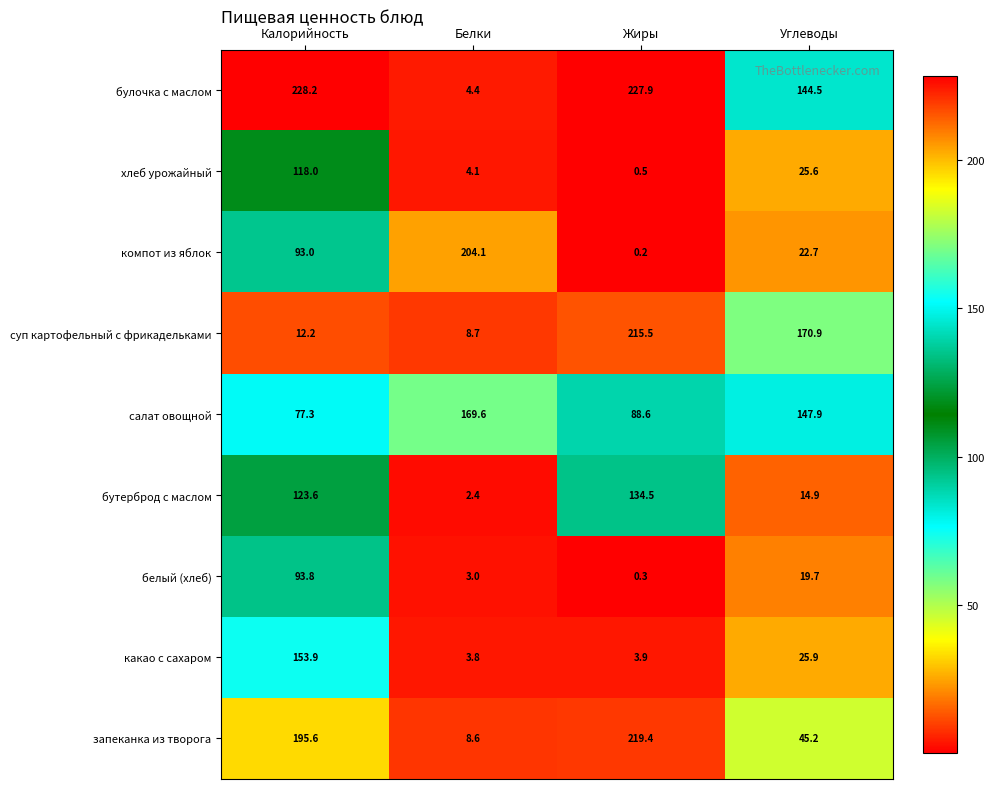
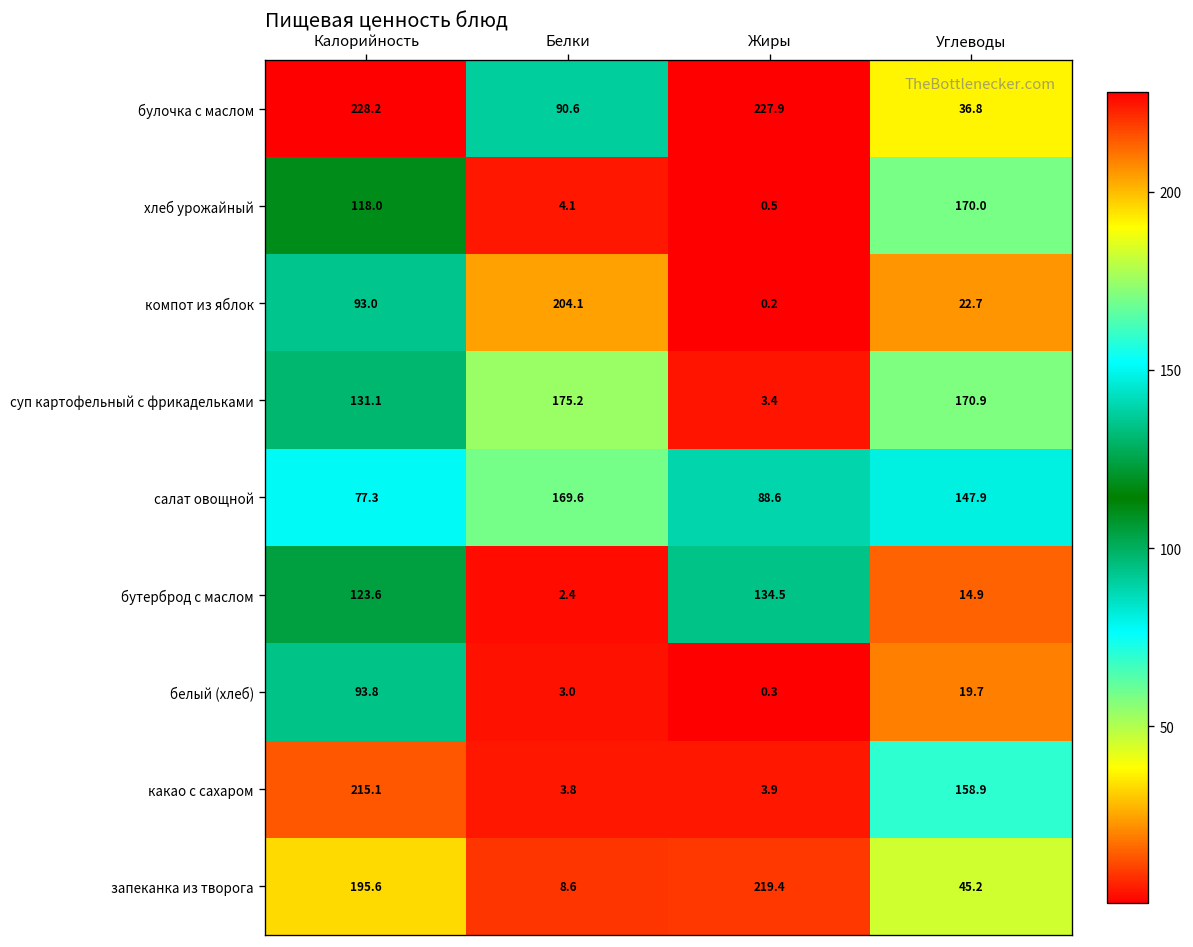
булочка с маслом, Белки: 4.4 -> 90.6
булочка с маслом, Углеводы: 144.5 -> 36.8
хлеб урожайный, Углеводы: 25.6 -> 170.0
суп картофельный с фрикадельками, Калорийность: 12.2 -> 131.1
суп картофельный с фрикадельками, Белки: 8.7 -> 175.2
суп картофельный с фрикадельками, Жиры: 215.5 -> 3.4
какао с сахаром, Калорийность: 153.9 -> 215.1
какао с сахаром, Углеводы: 25.9 -> 158.9
